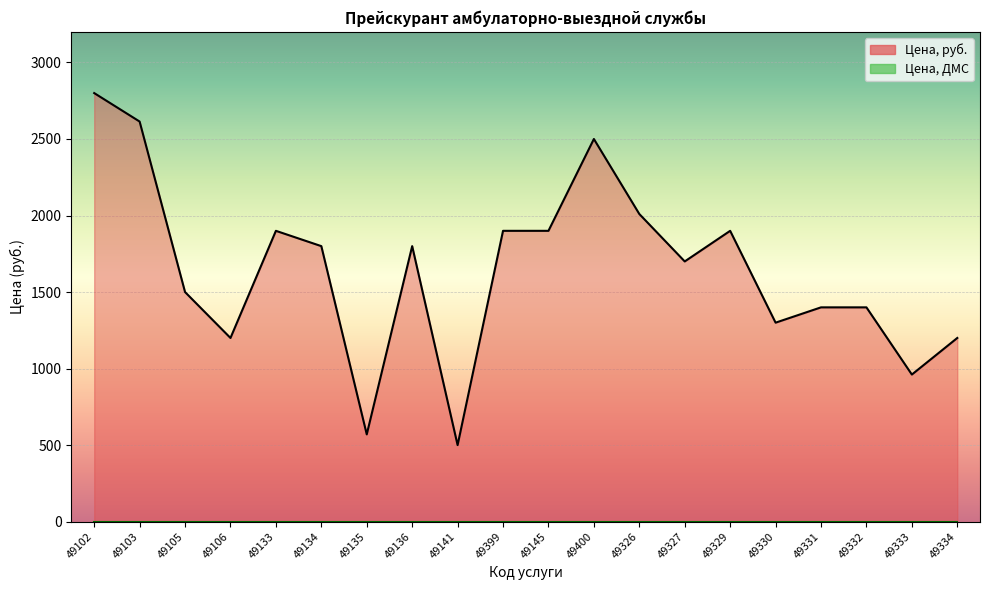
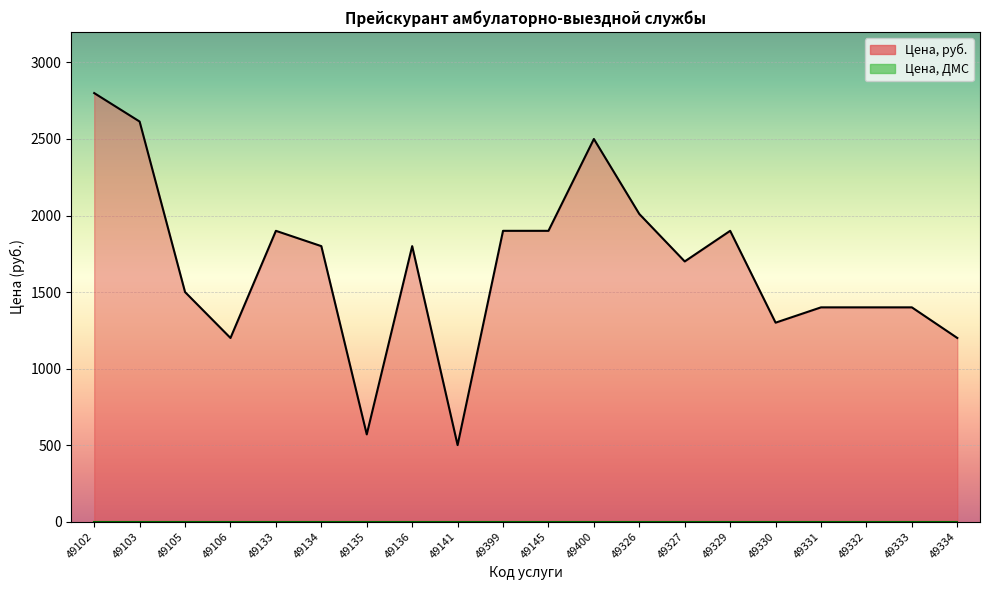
Цена, руб., 49333: 960 -> 1400
